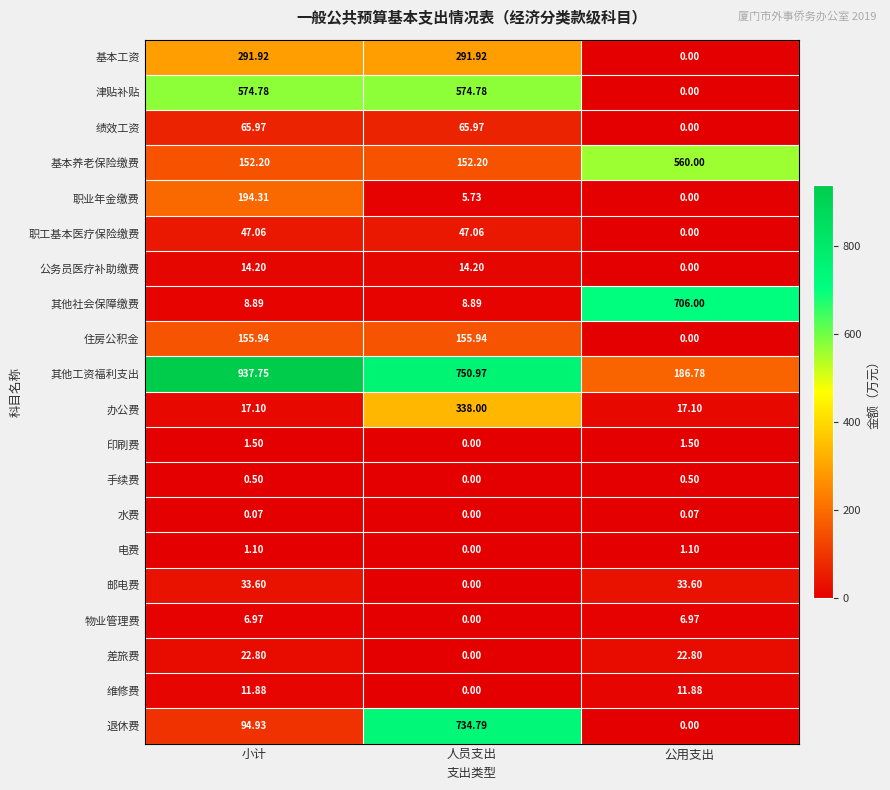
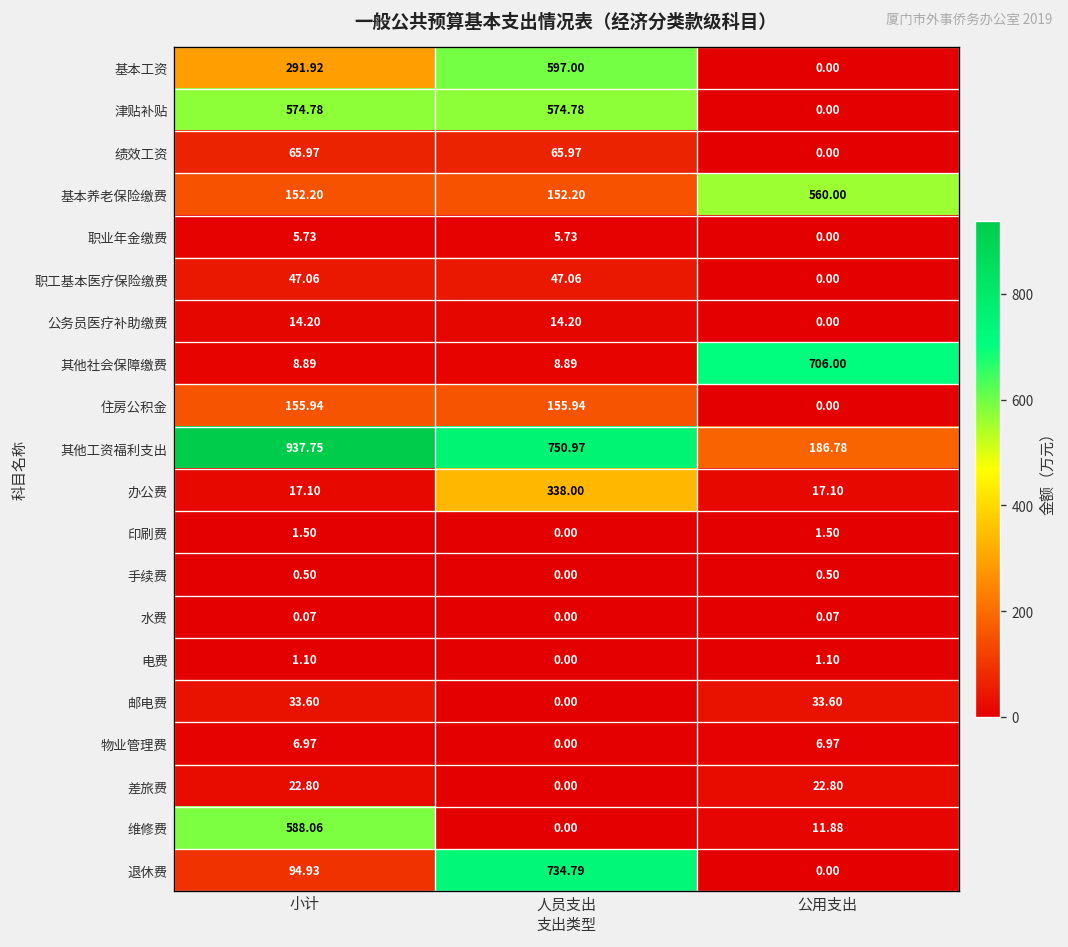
基本工资, 人员支出: 291.92 -> 597.00
职业年金缴费, 小计: 194.31 -> 5.73
维修费, 小计: 11.88 -> 588.06
